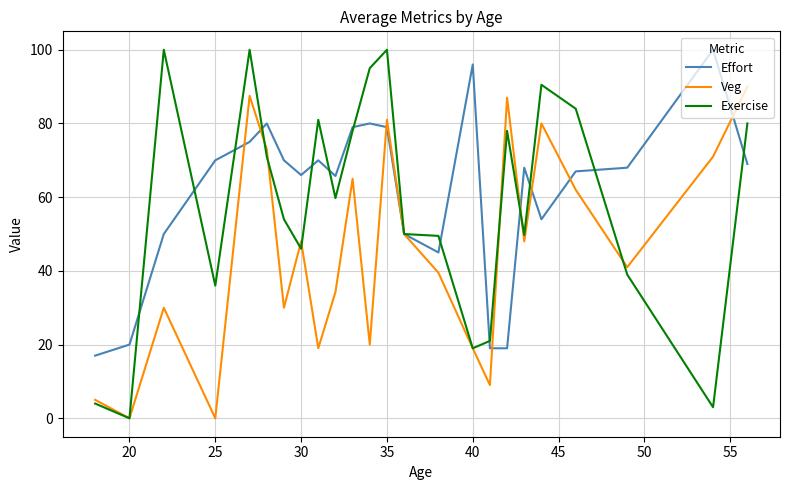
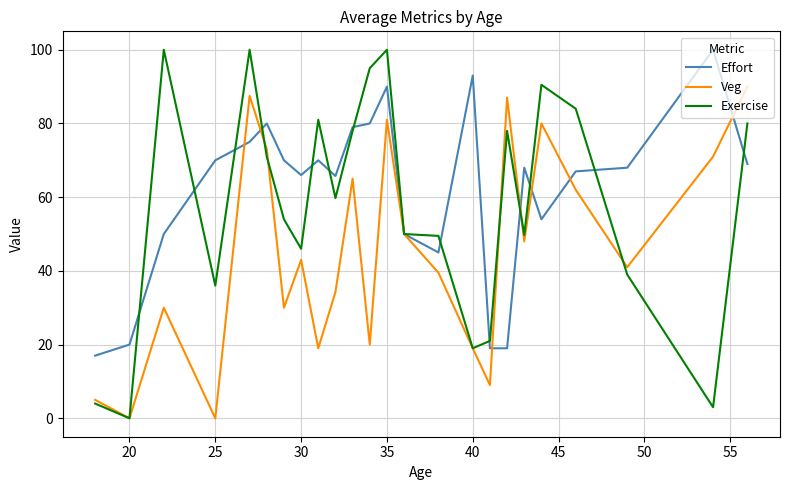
Veg, 30: 48 -> 43
Effort, 35: 79 -> 90
Effort, 40: 96 -> 93
